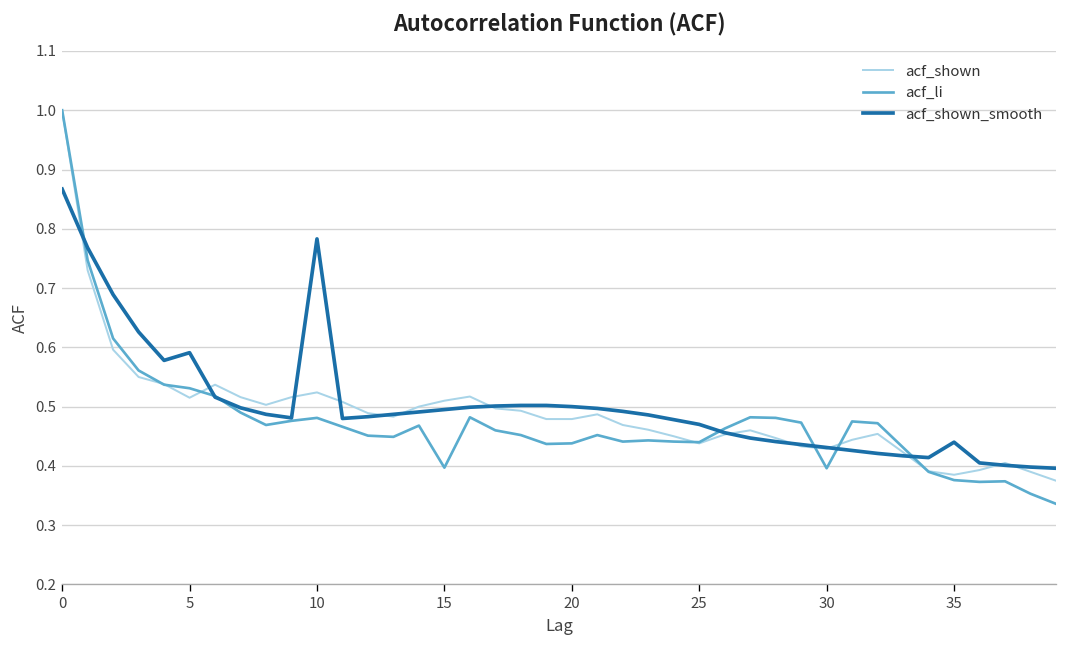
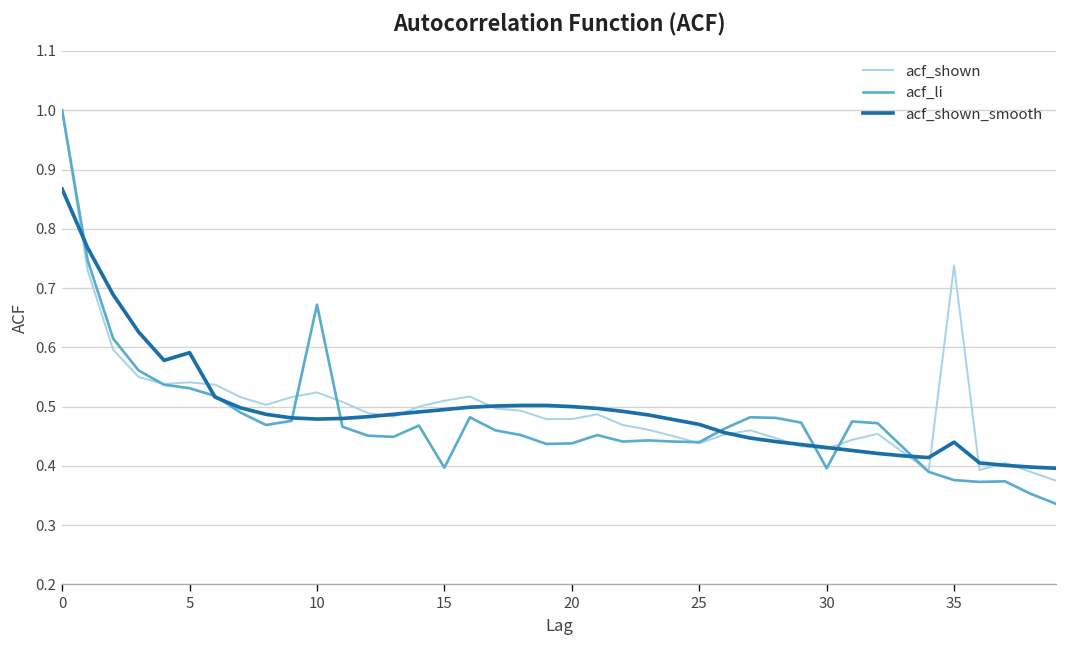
acf_shown, 5: 0.52 -> 0.54
acf_li, 10: 0.48 -> 0.67
acf_shown_smooth, 10: 0.78 -> 0.48
acf_shown, 35: 0.39 -> 0.74
